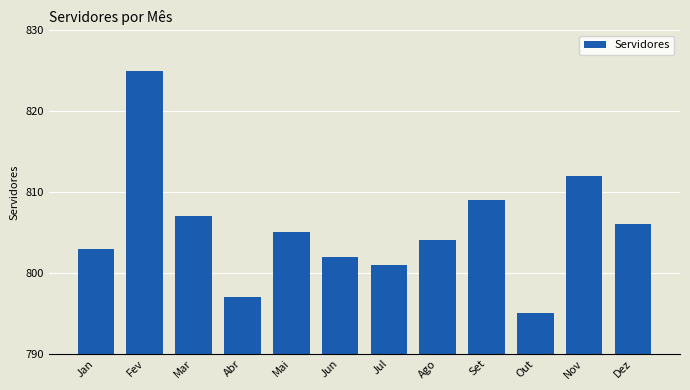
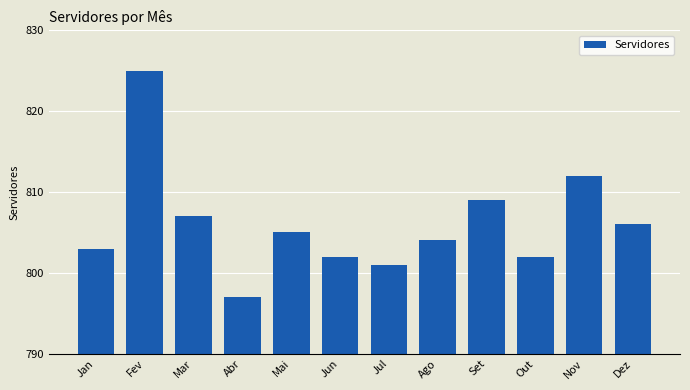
Out: 795 -> 802
